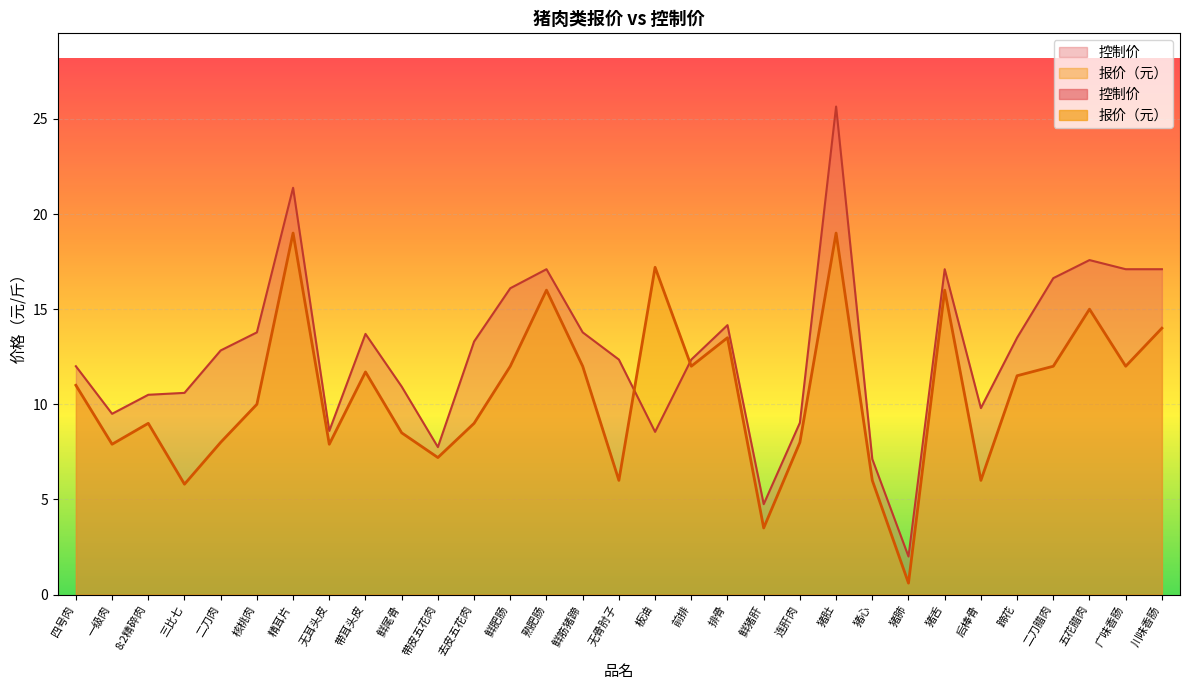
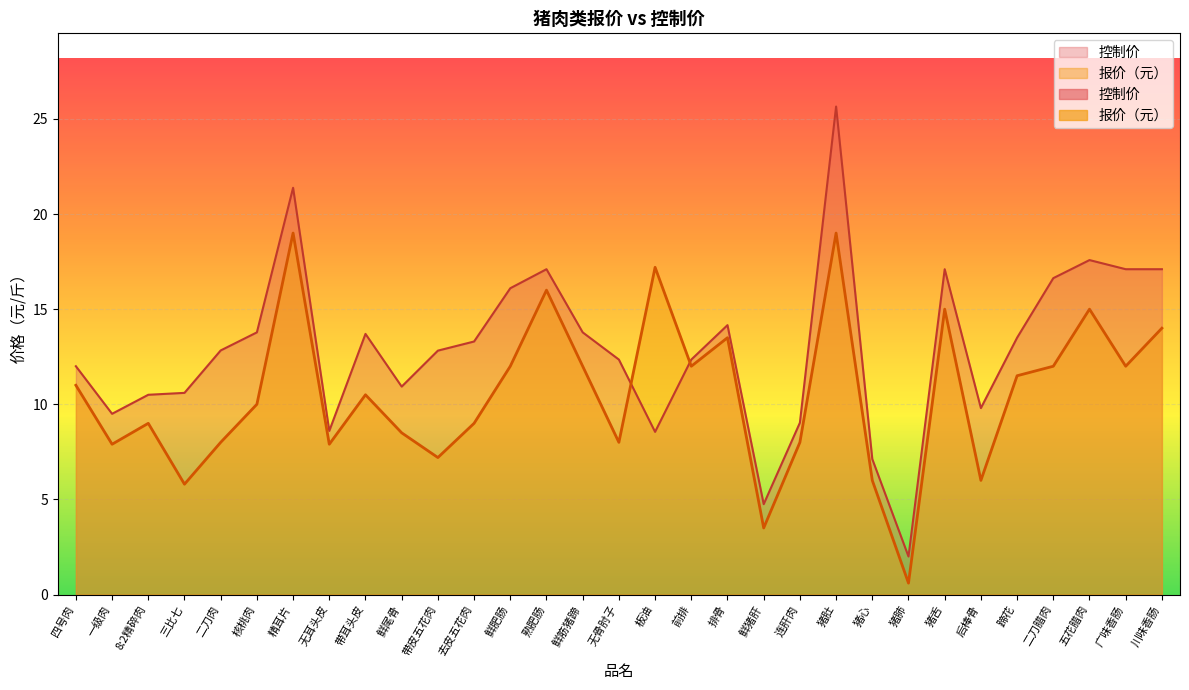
报价（元）, 带耳头皮: 11.7 -> 10.5
控制价, 带皮五花肉: 7.8 -> 12.8
报价（元）, 无骨肘子: 6 -> 8
报价（元）, 猪舌: 16 -> 15
